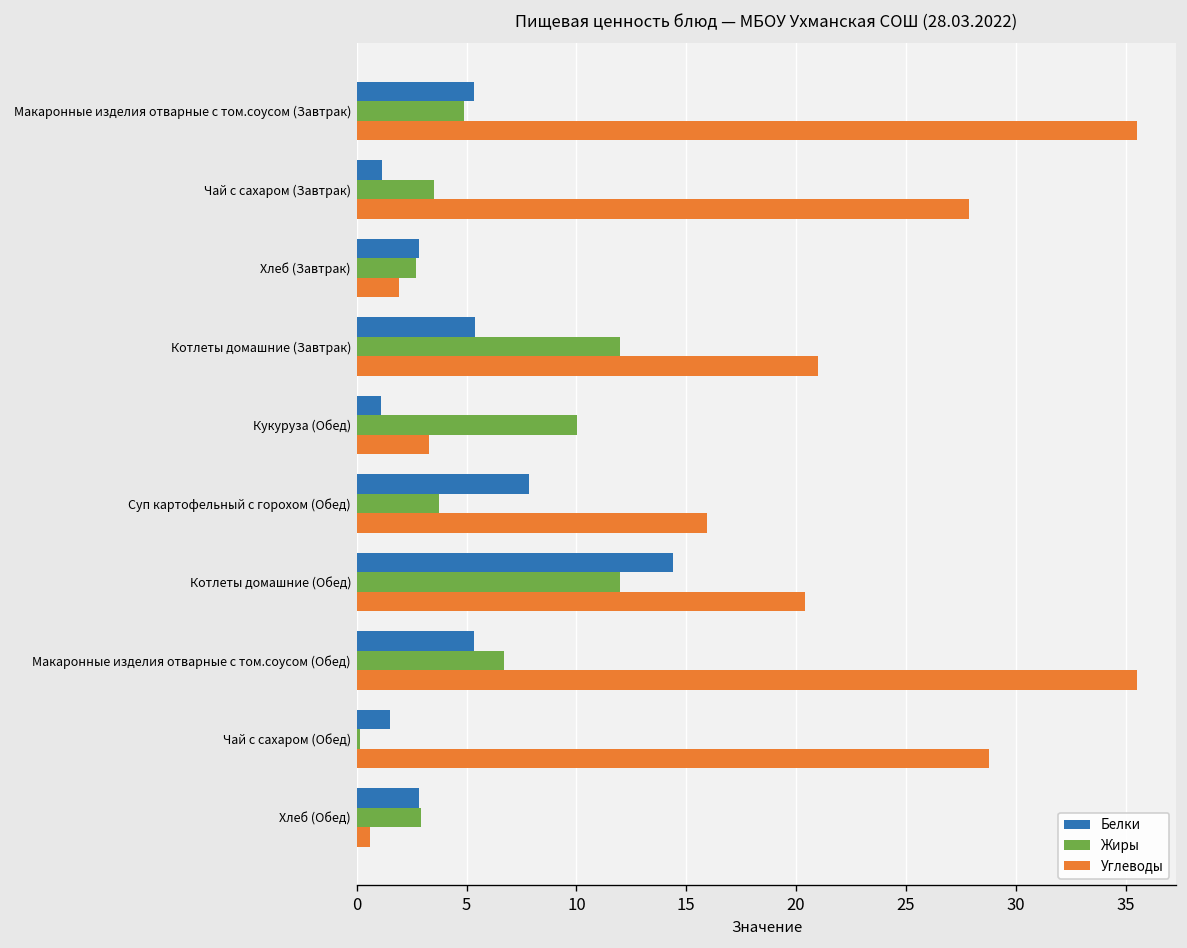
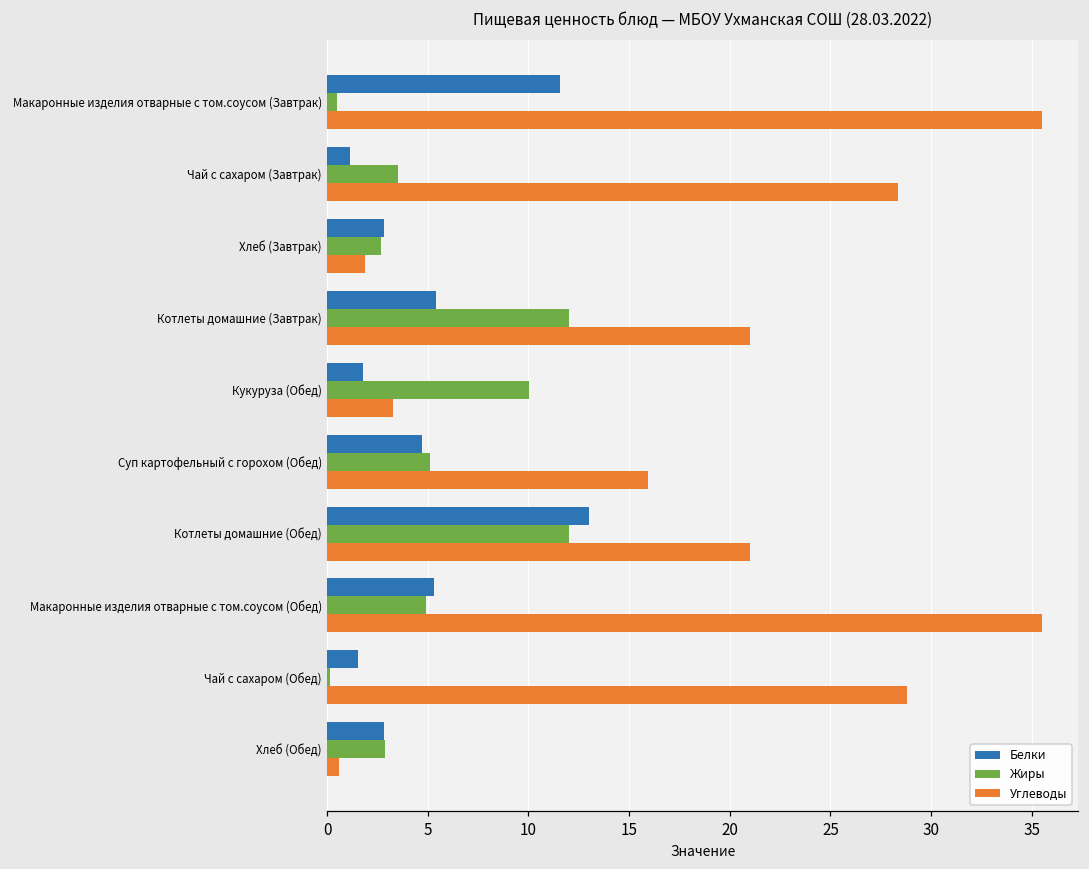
Белки, Макаронные изделия отварные с том.соусом (Завтрак): 5.3 -> 11.6
Жиры, Макаронные изделия отварные с том.соусом (Завтрак): 4.9 -> 0.5
Углеводы, Чай с сахаром (Завтрак): 27.9 -> 28.4
Белки, Кукуруза (Обед): 1.1 -> 1.8
Белки, Суп картофельный с горохом (Обед): 7.9 -> 4.7
Жиры, Суп картофельный с горохом (Обед): 3.7 -> 5.1
Белки, Котлеты домашние (Обед): 14.4 -> 13.0
Углеводы, Котлеты домашние (Обед): 20.4 -> 21.0
Жиры, Макаронные изделия отварные с том.соусом (Обед): 6.7 -> 4.9
